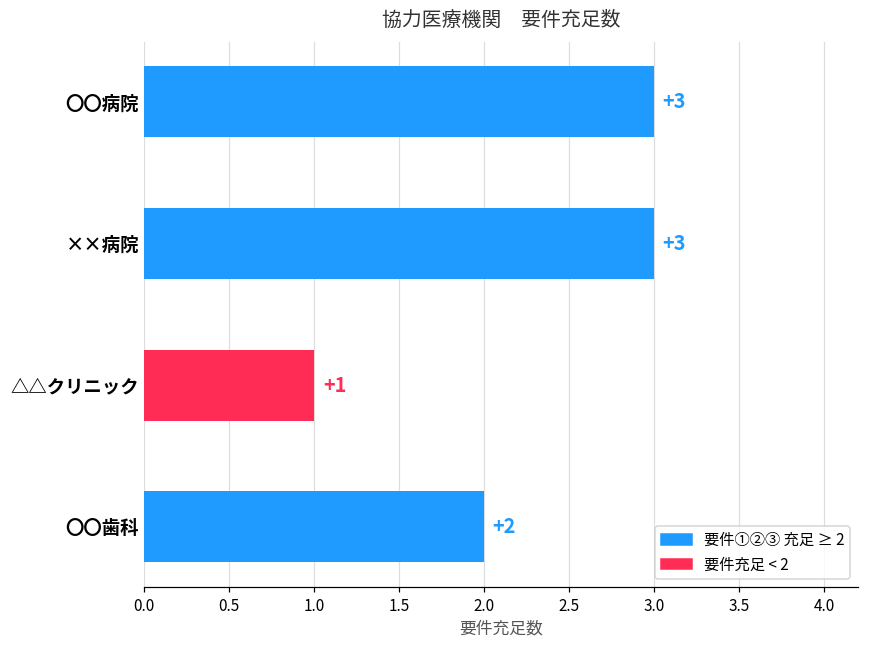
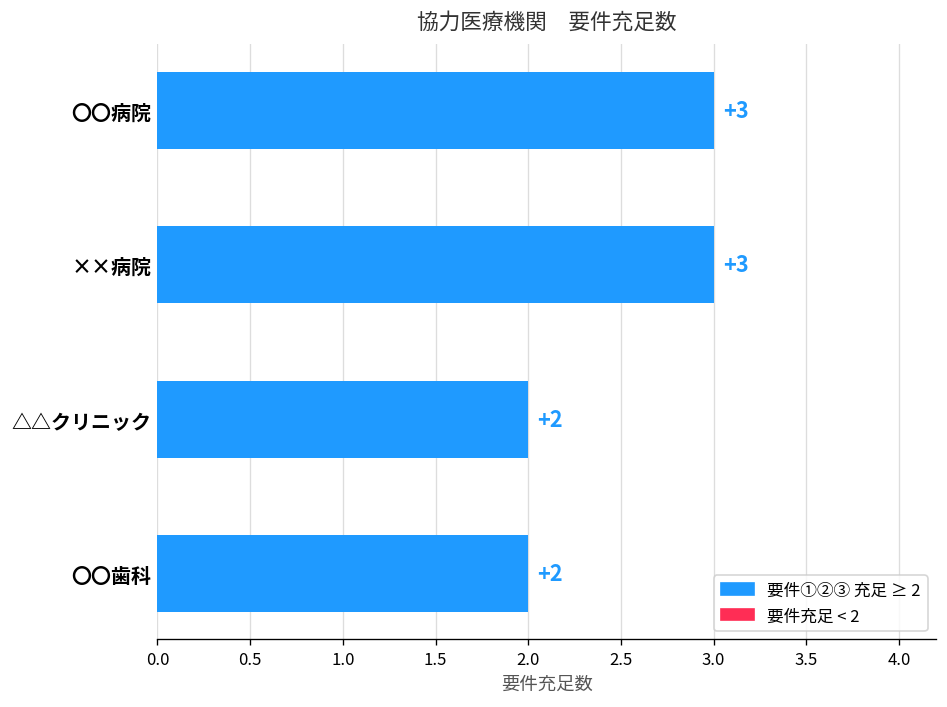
△△クリニック: +1 -> +2
